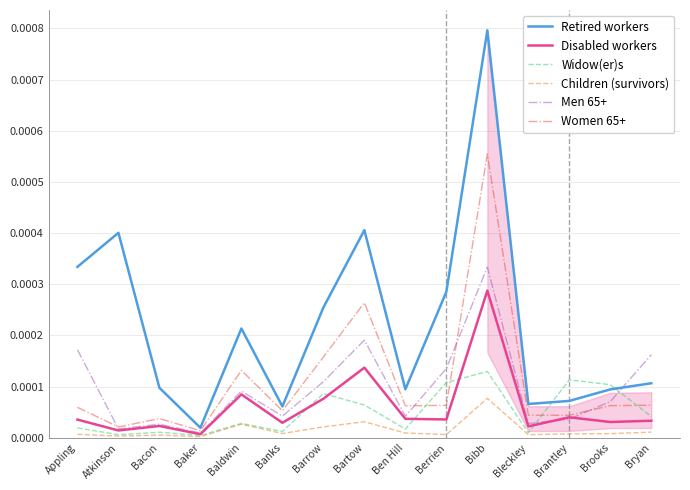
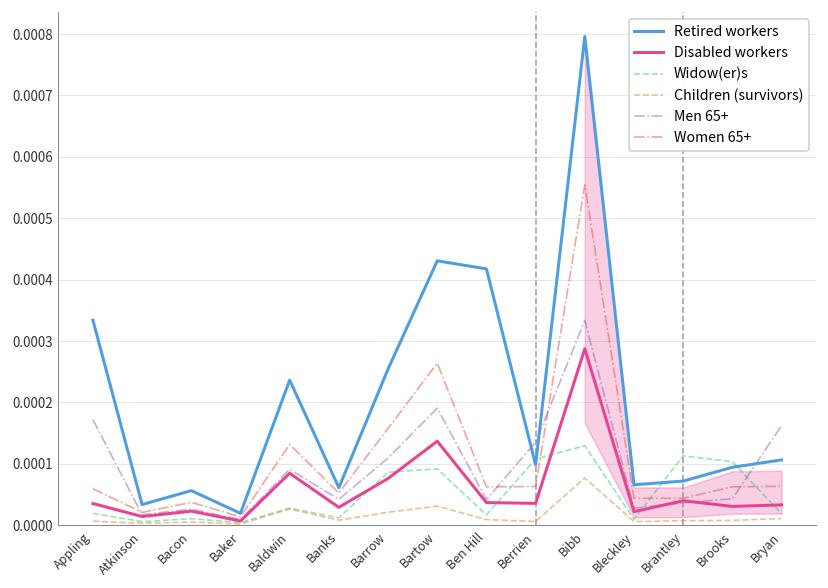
Retired workers, Atkinson: 0.00040 -> 0.00003
Retired workers, Bacon: 0.00010 -> 0.00006
Retired workers, Baldwin: 0.00021 -> 0.00024
Retired workers, Bartow: 0.00041 -> 0.00043
Widow(er)s, Bartow: 0.00006 -> 0.00009
Retired workers, Ben Hill: 0.00009 -> 0.00042
Retired workers, Berrien: 0.00029 -> 0.00010
Men 65+, Brooks: 0.00007 -> 0.00004
Widow(er)s, Bryan: 0.00004 -> 0.00002
